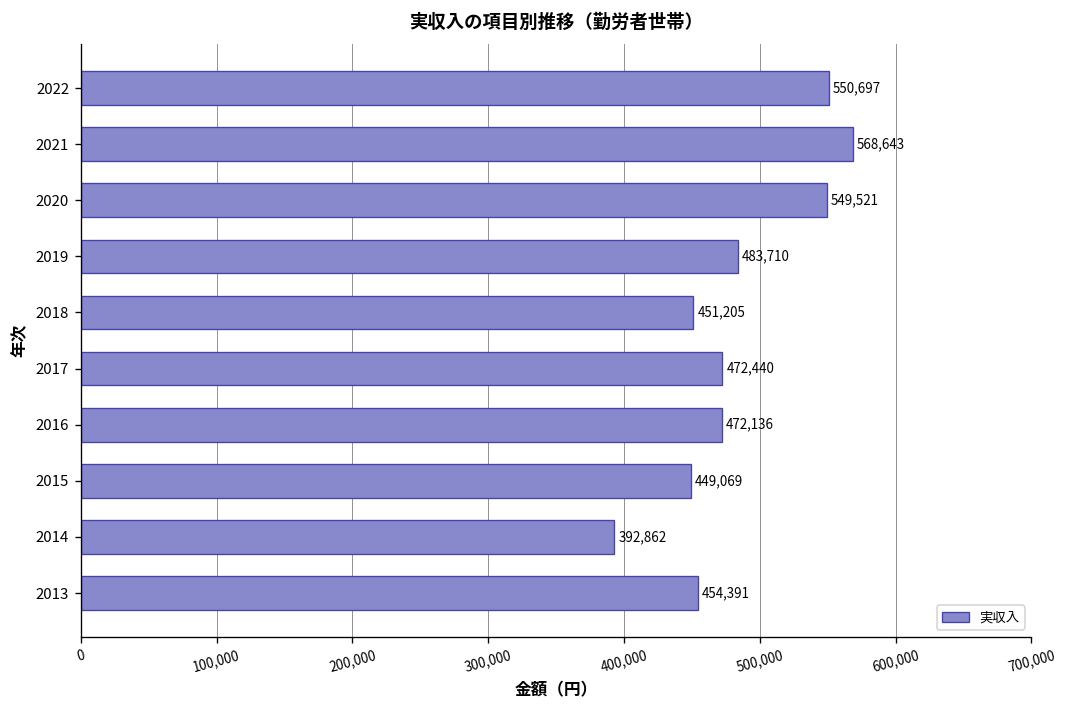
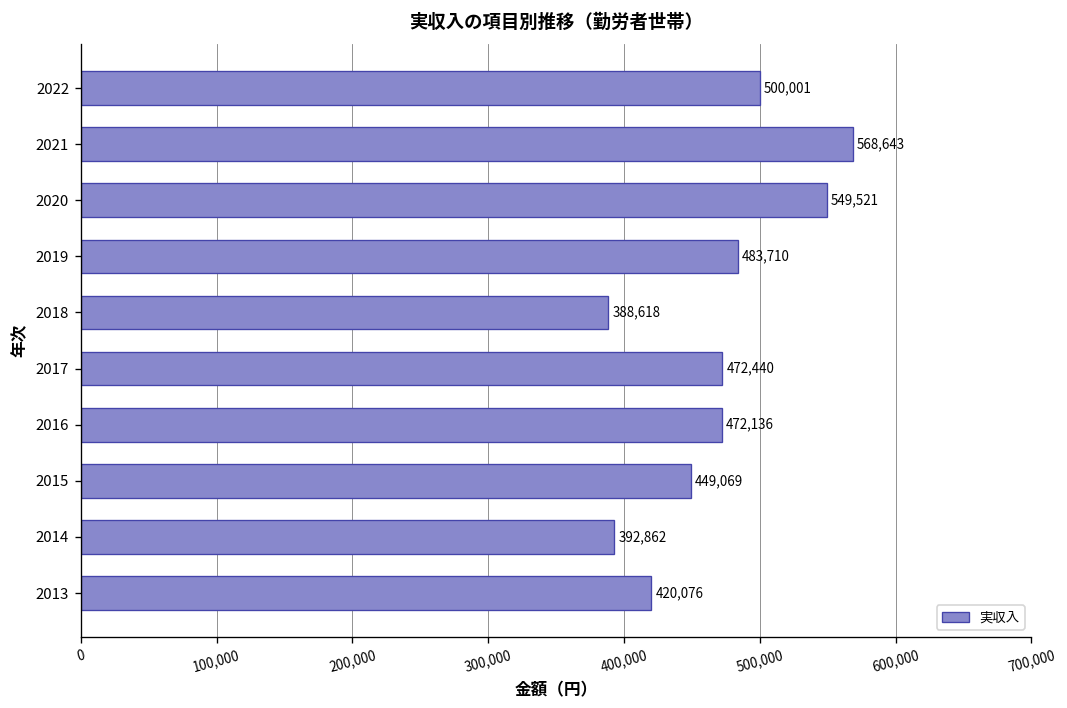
2022: 550,697 -> 500,001
2018: 451,205 -> 388,618
2013: 454,391 -> 420,076
